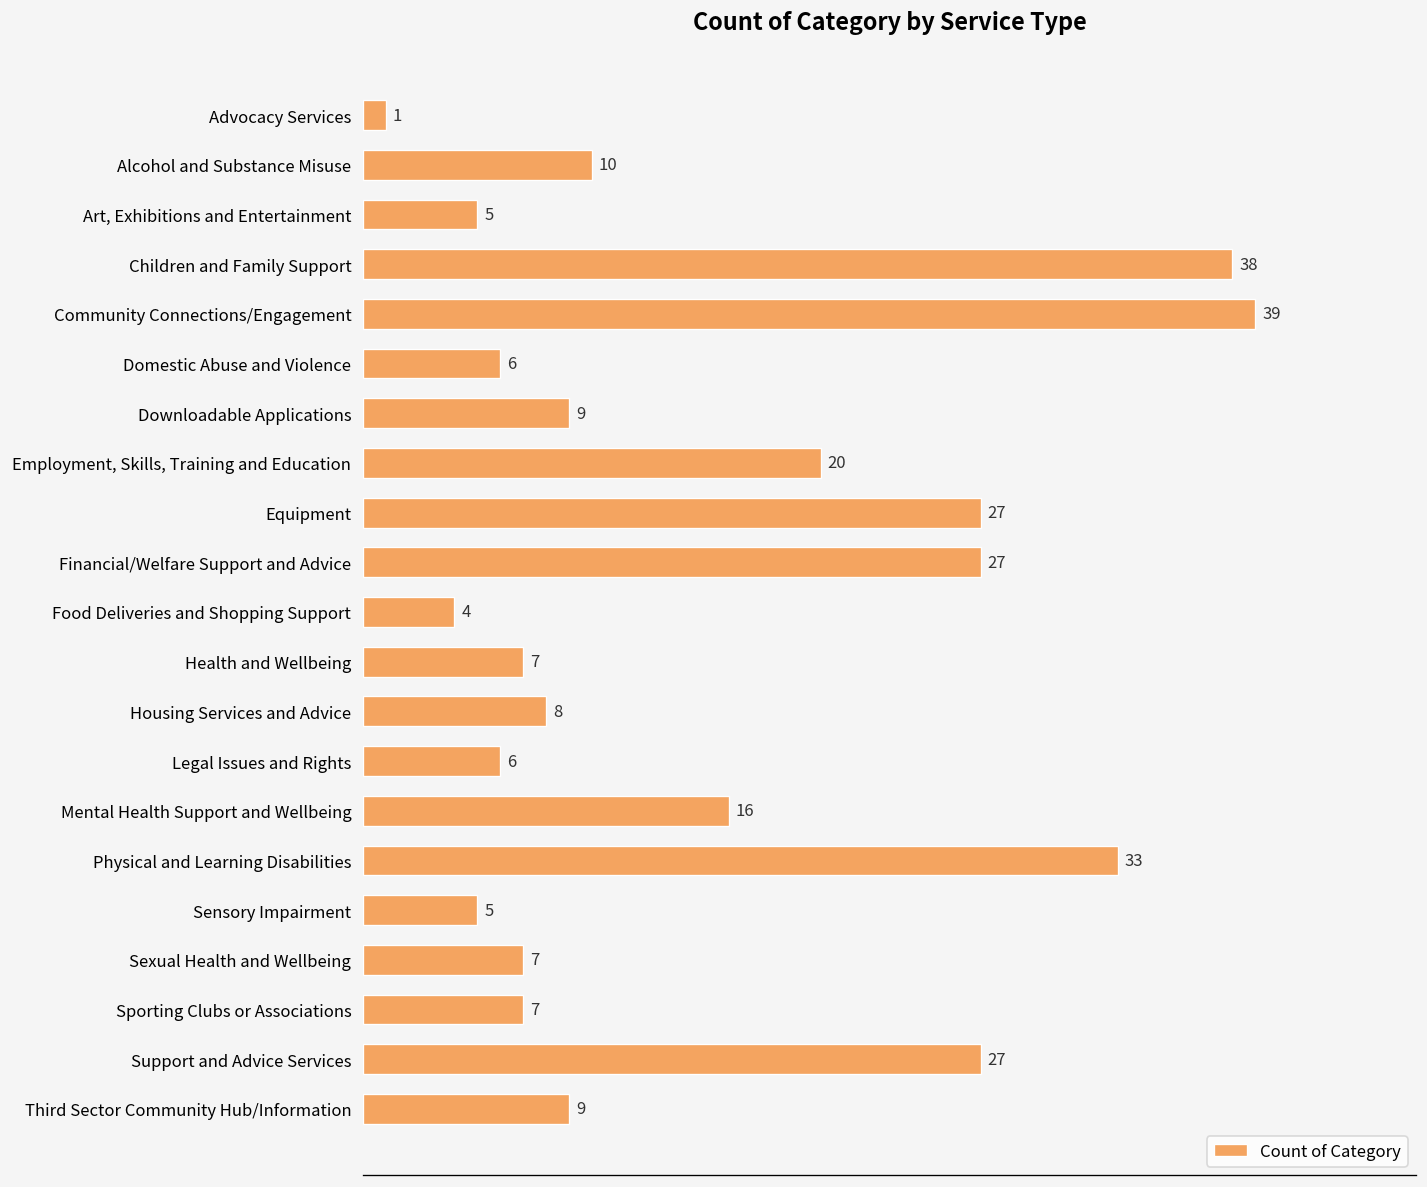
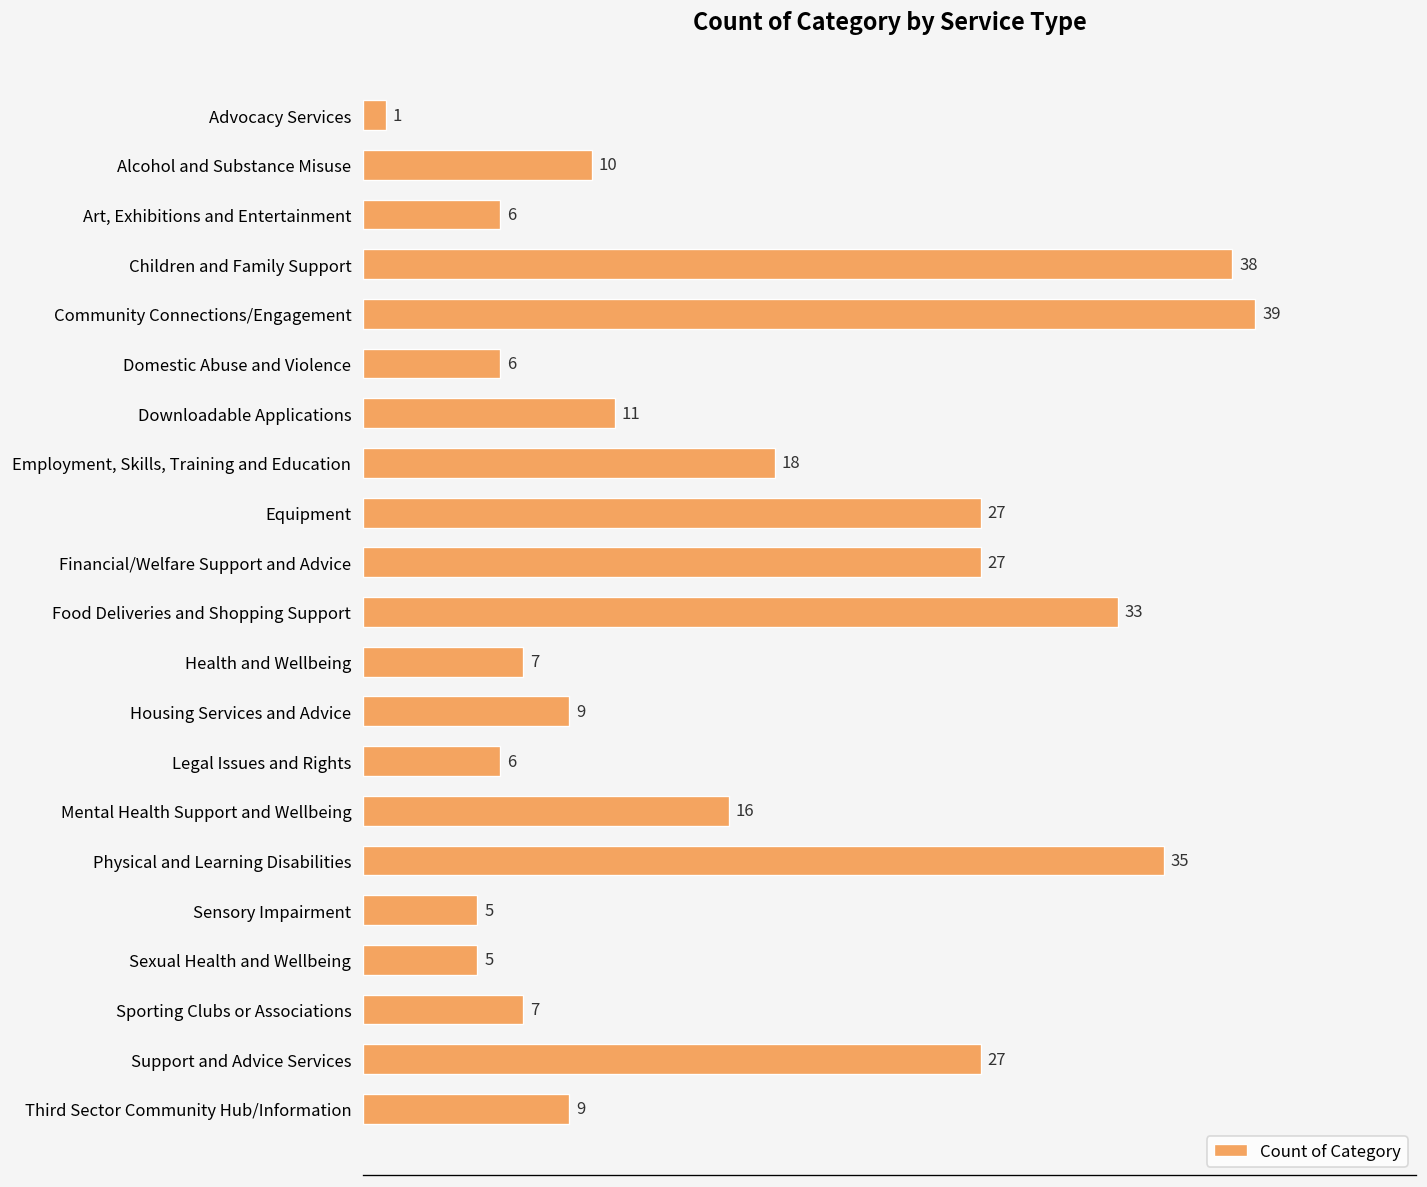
Art, Exhibitions and Entertainment: 5 -> 6
Downloadable Applications: 9 -> 11
Employment, Skills, Training and Education: 20 -> 18
Food Deliveries and Shopping Support: 4 -> 33
Housing Services and Advice: 8 -> 9
Physical and Learning Disabilities: 33 -> 35
Sexual Health and Wellbeing: 7 -> 5
